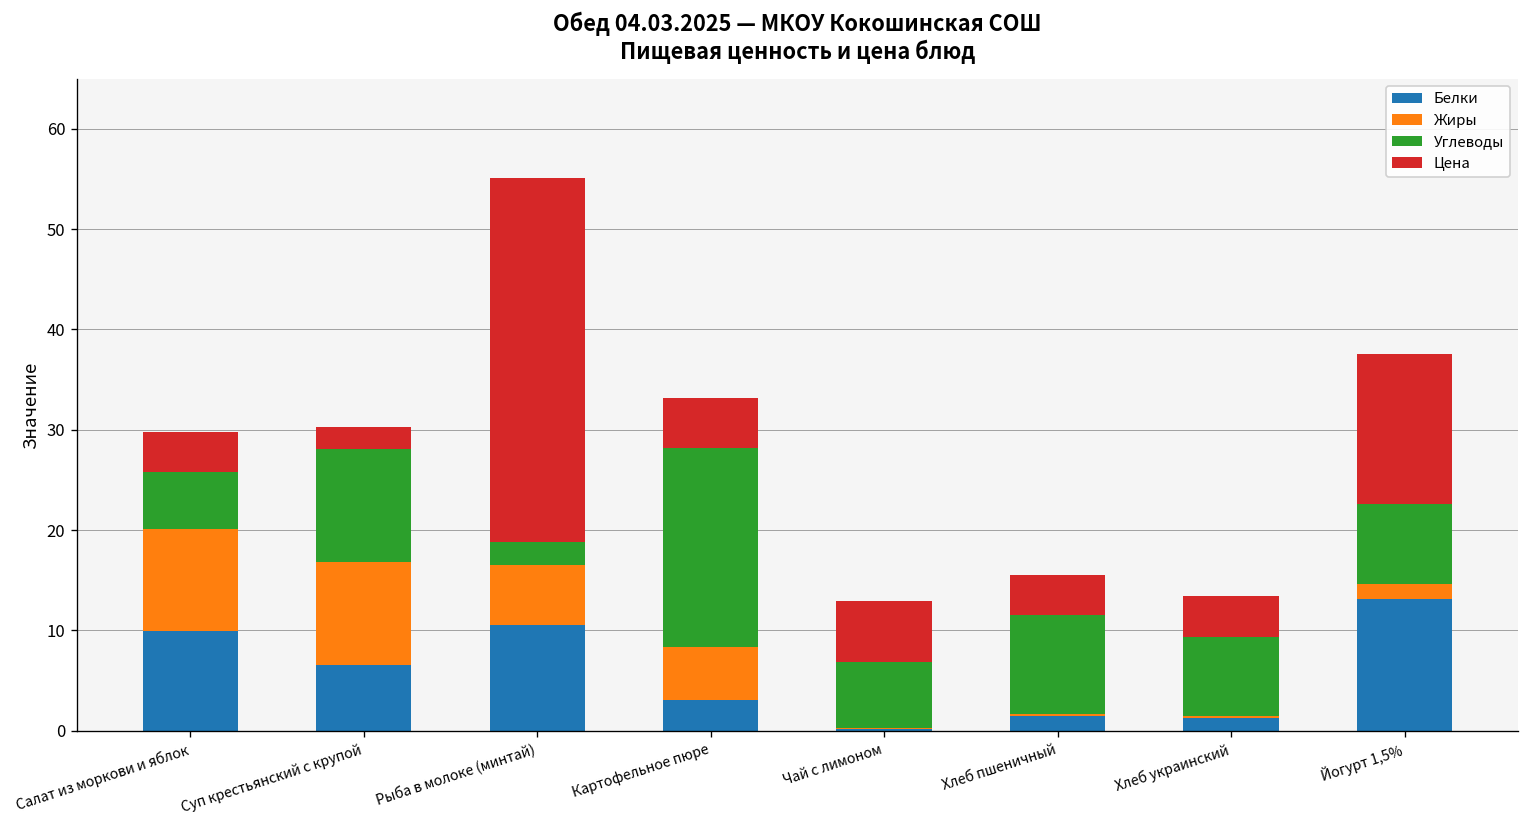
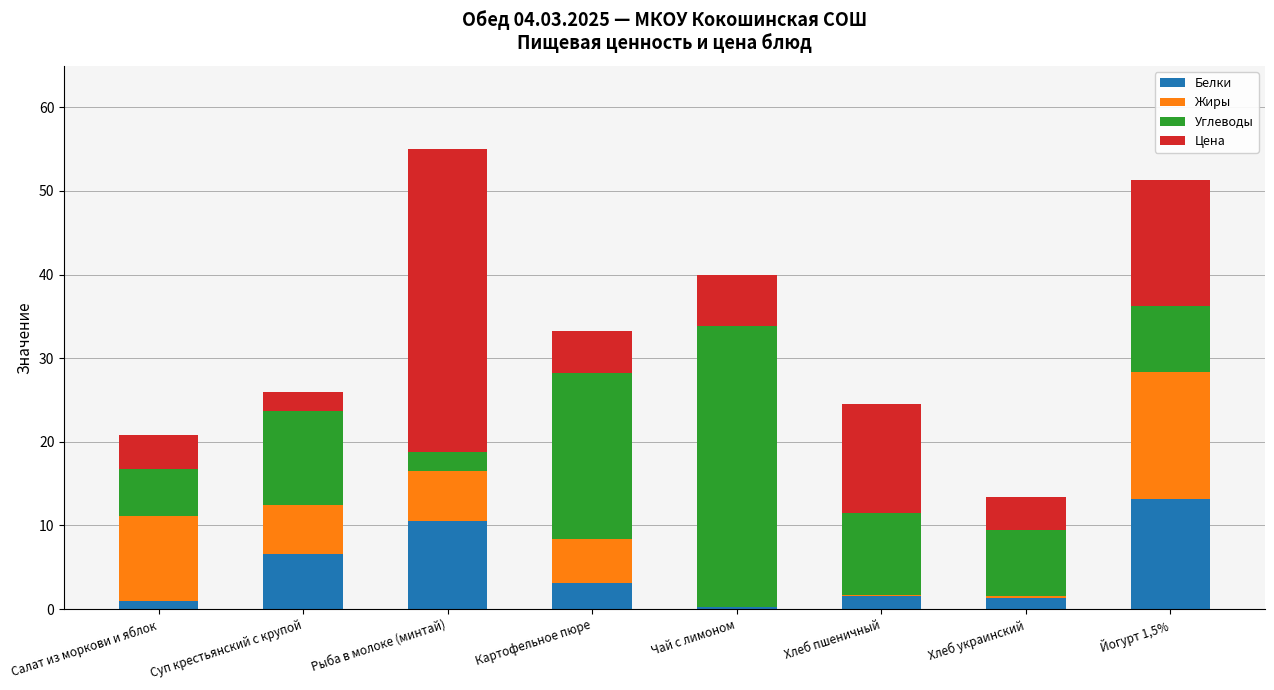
Белки, Салат из моркови и яблок: 10 -> 1
Жиры, Суп крестьянский с крупой: 10 -> 6
Углеводы, Чай с лимоном: 7 -> 34
Цена, Хлеб пшеничный: 4 -> 13
Жиры, Йогурт 1,5%: 2 -> 15
